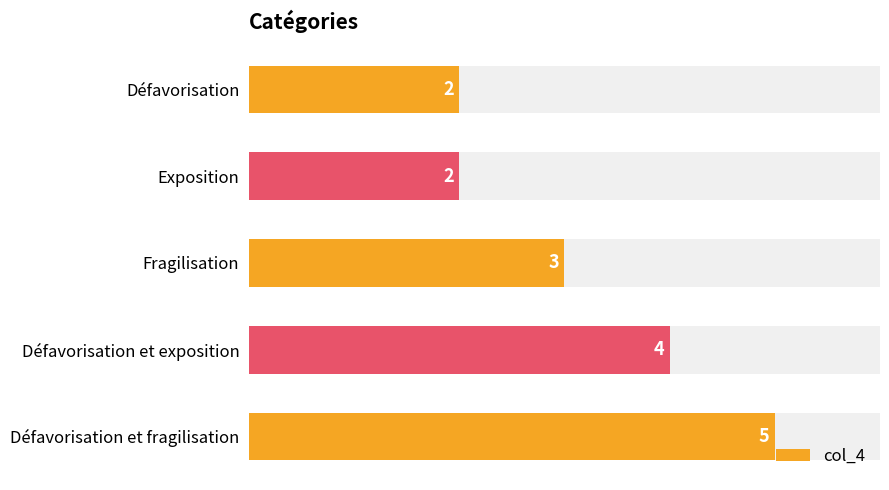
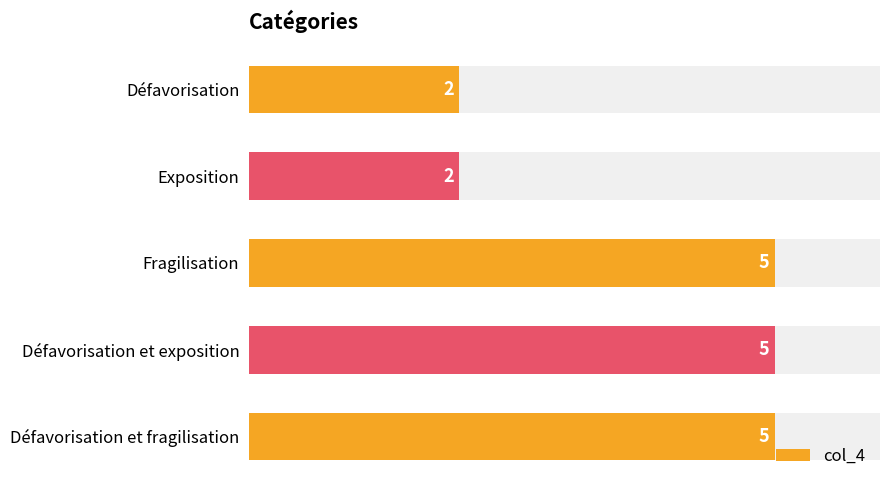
col_4, Fragilisation: 3 -> 5
col_4, Défavorisation et exposition: 4 -> 5
